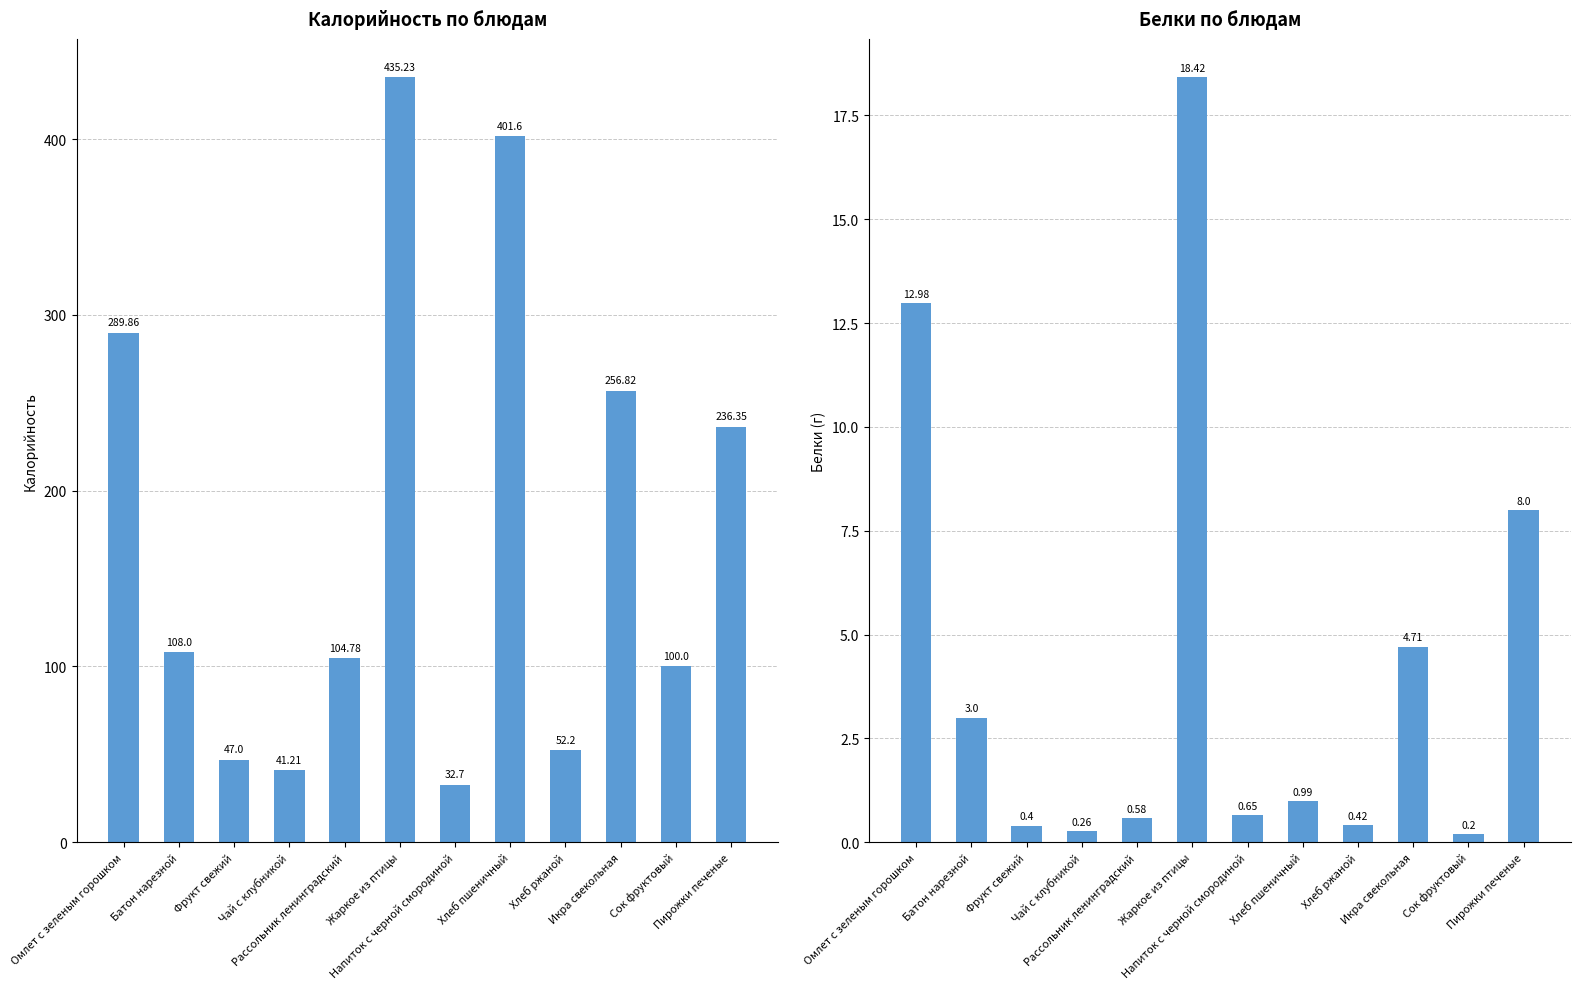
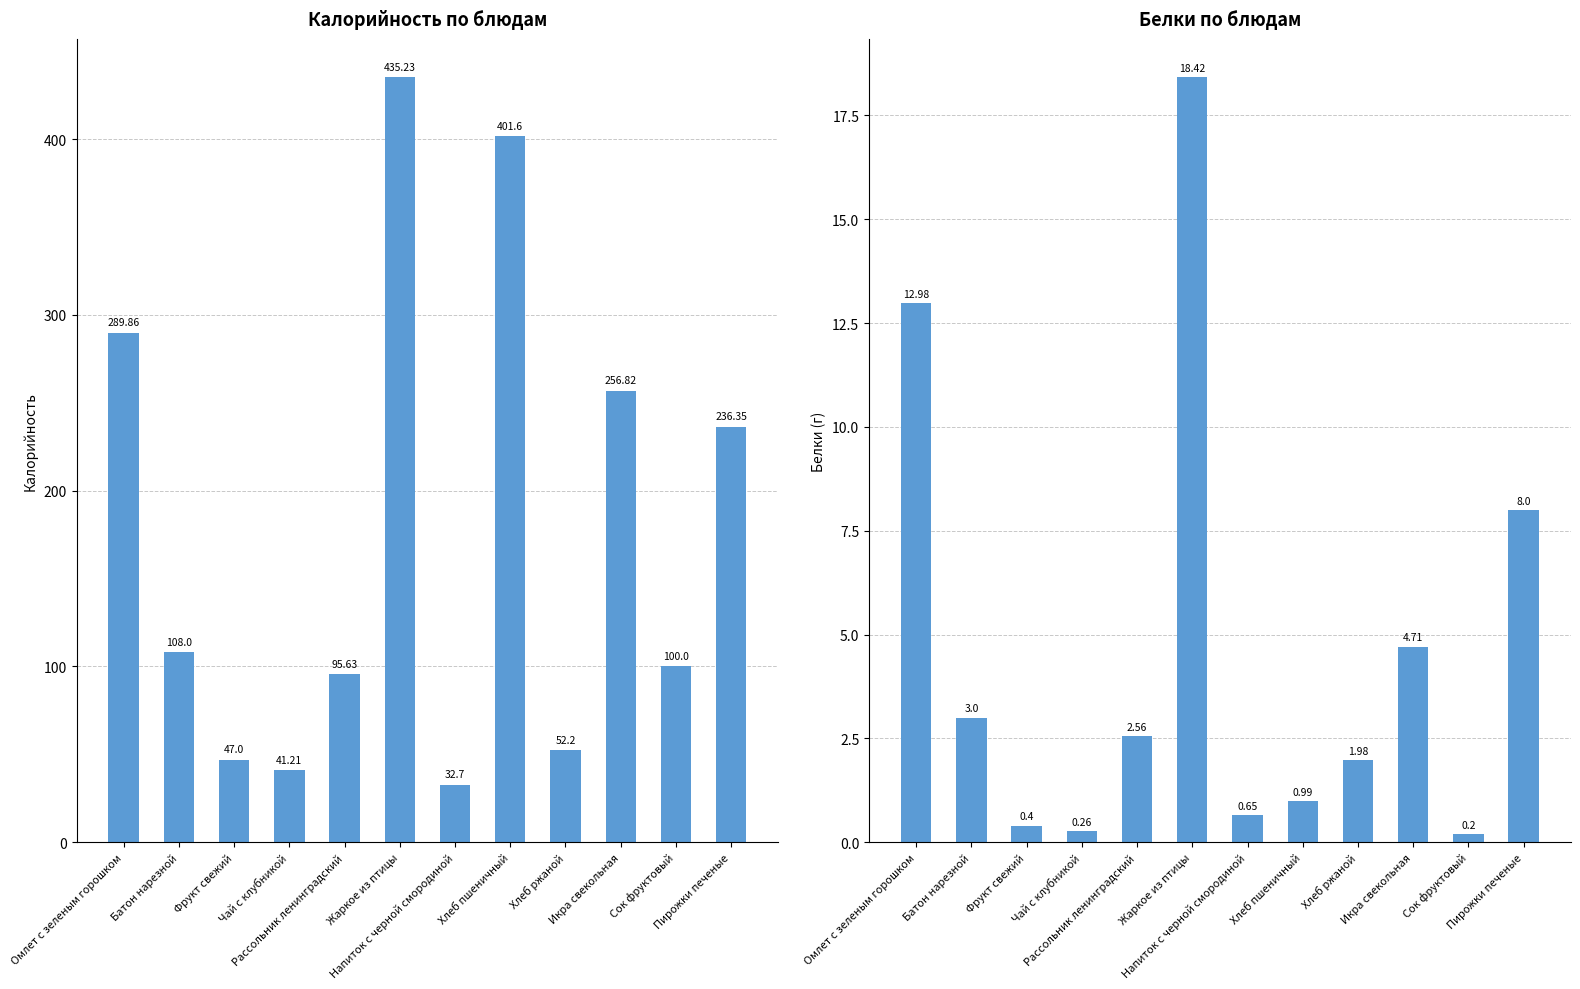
Калорийность по блюдам, Рассольник ленинградский: 104.78 -> 95.63
Белки по блюдам, Рассольник ленинградский: 0.58 -> 2.56
Белки по блюдам, Хлеб ржаной: 0.42 -> 1.98
